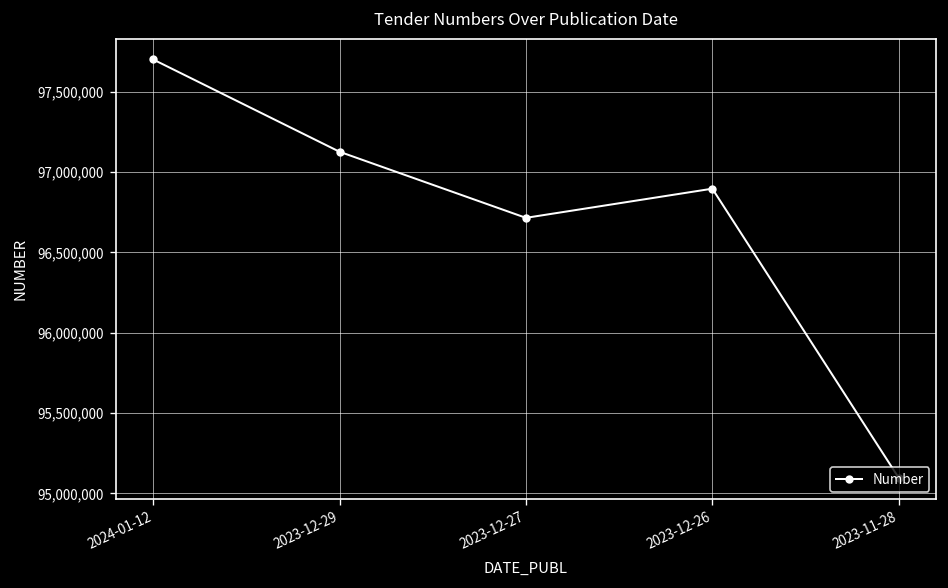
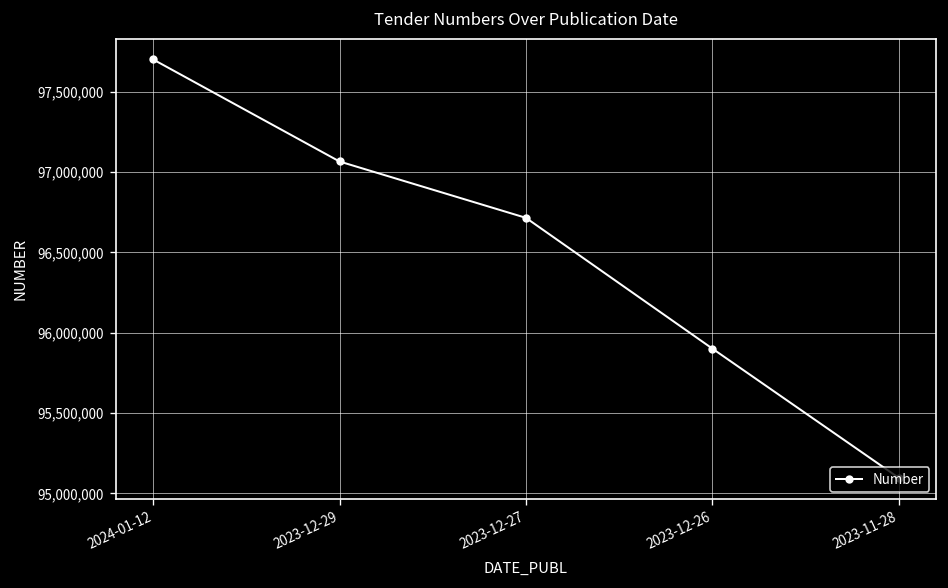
2023-12-29: 97,130,000 -> 97,070,000
2023-12-26: 96,900,000 -> 95,900,000
